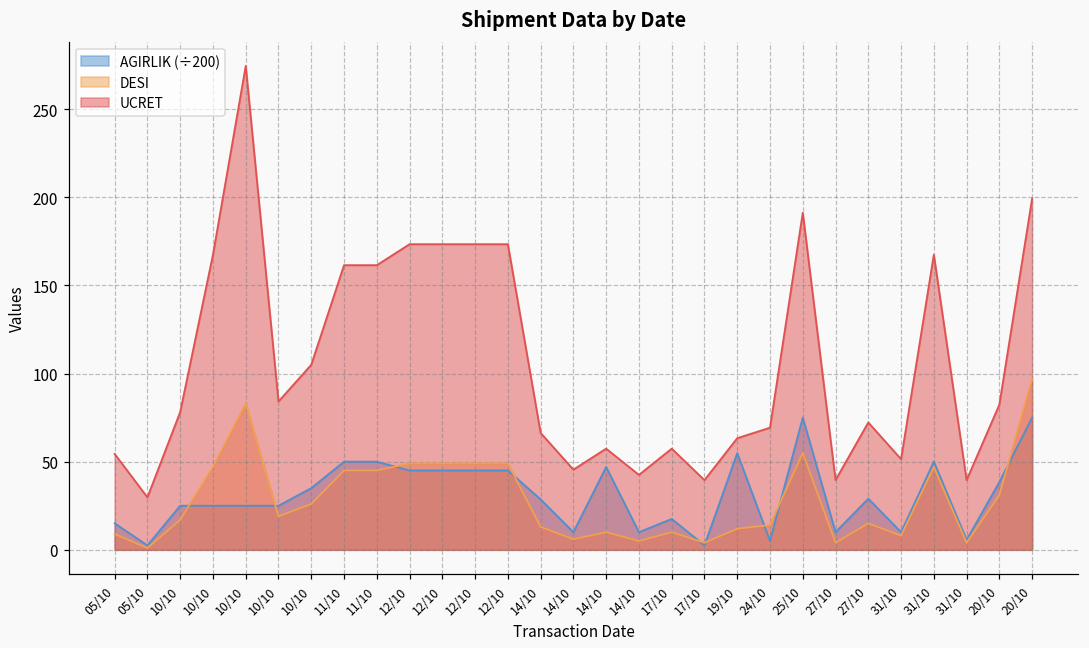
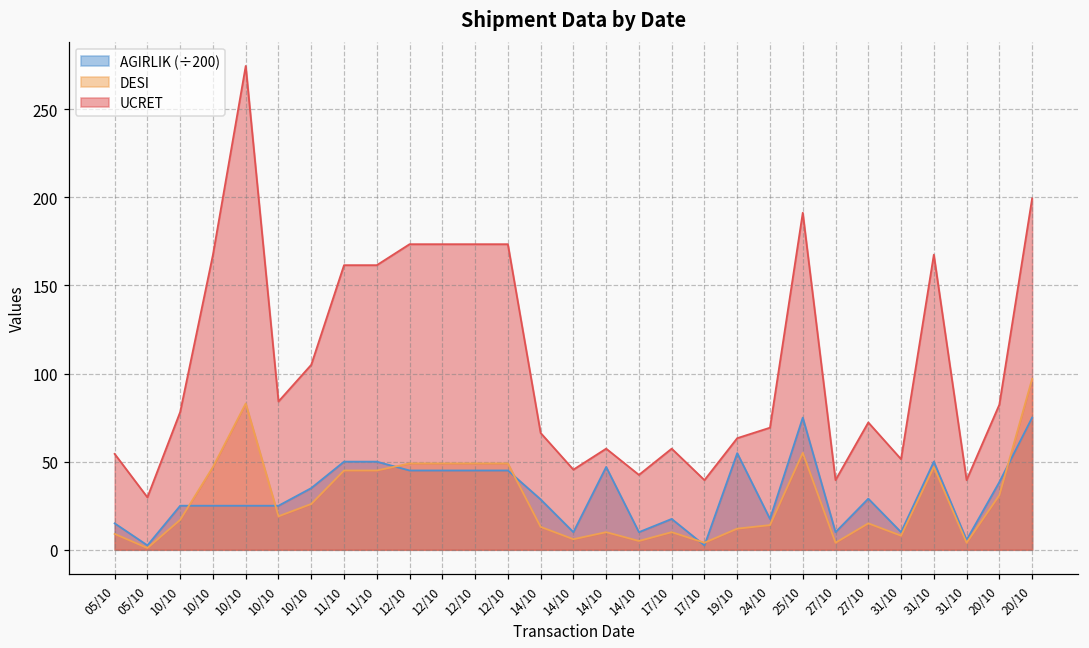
AGIRLIK (÷200), 24/10: 5 -> 18
